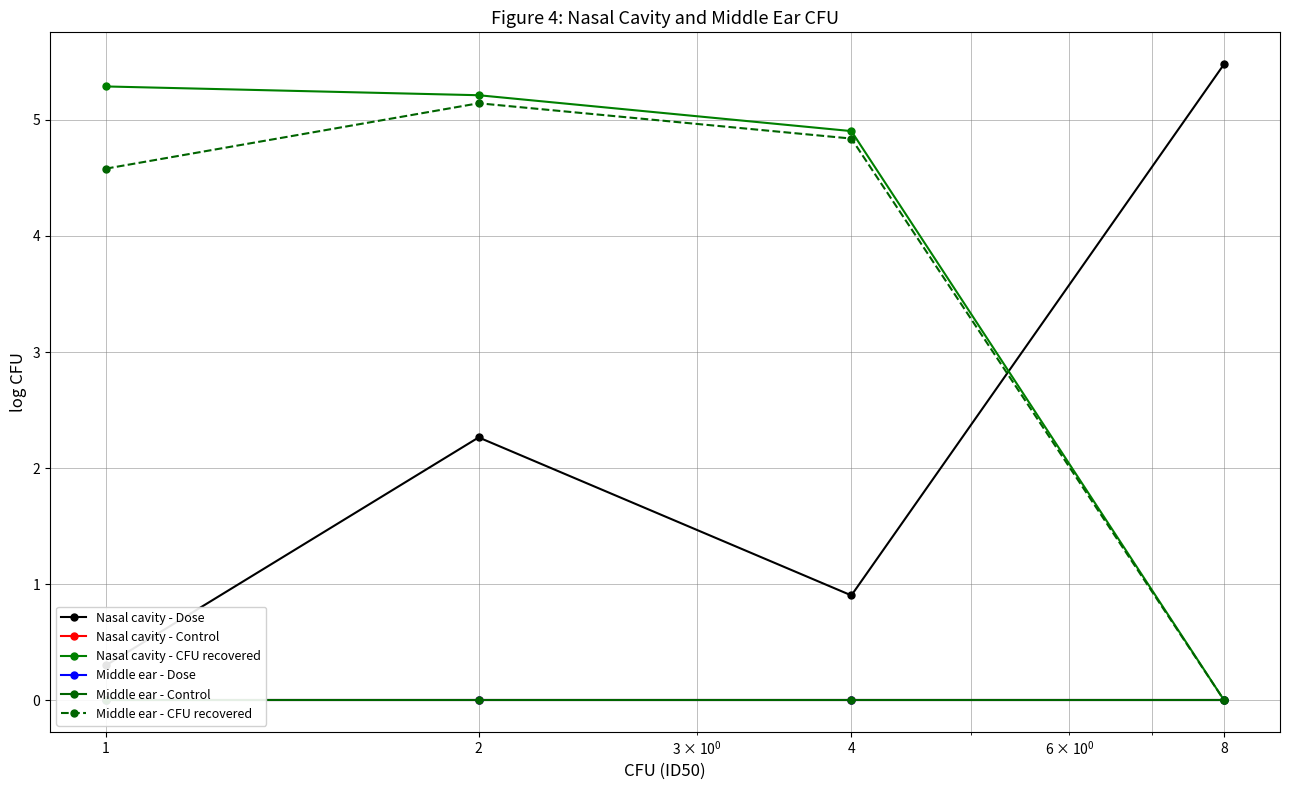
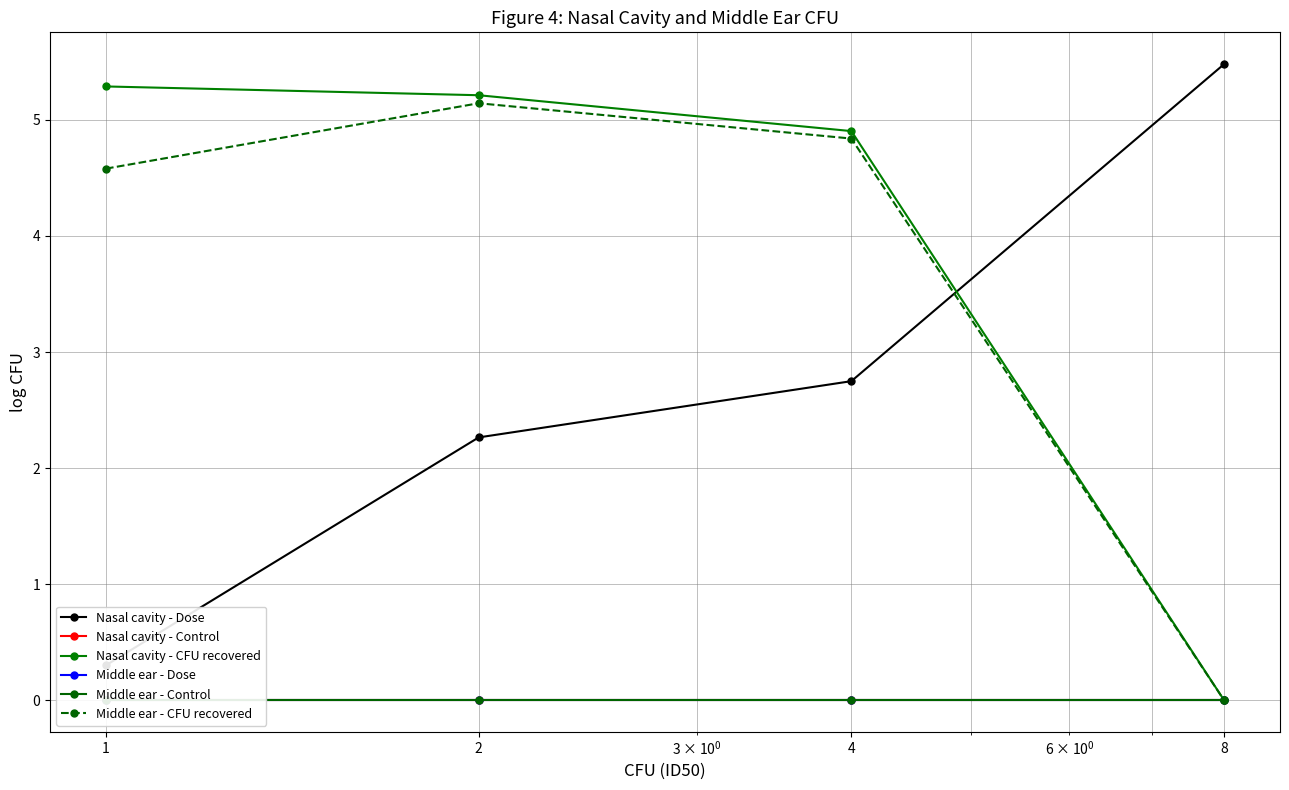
Nasal cavity - Dose, 4: 0.90 -> 2.75
